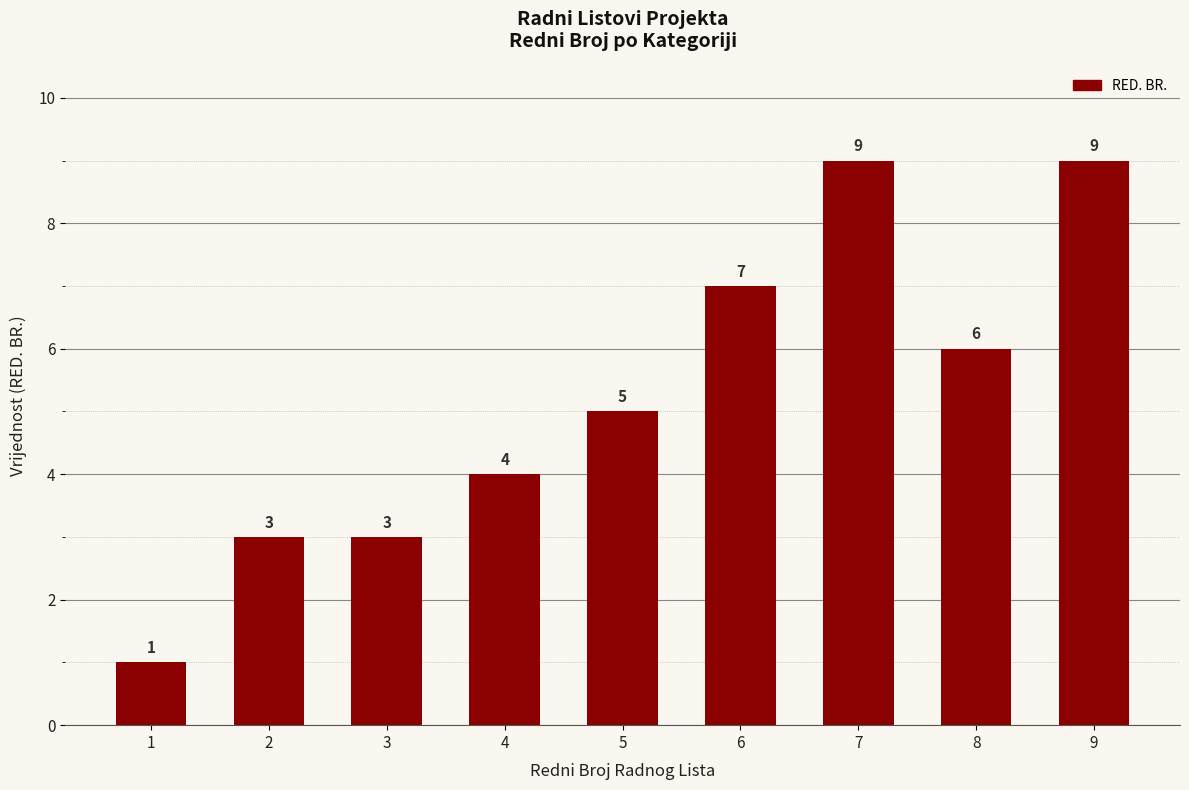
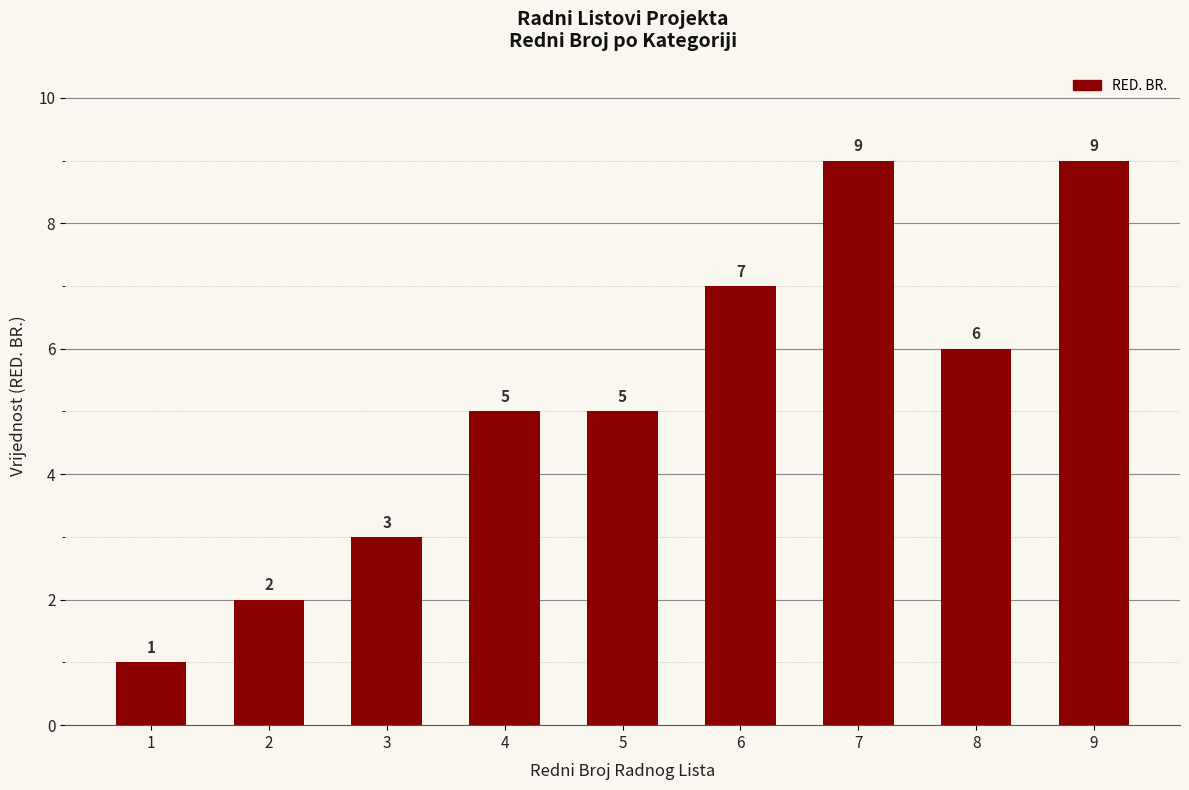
2: 3 -> 2
4: 4 -> 5
